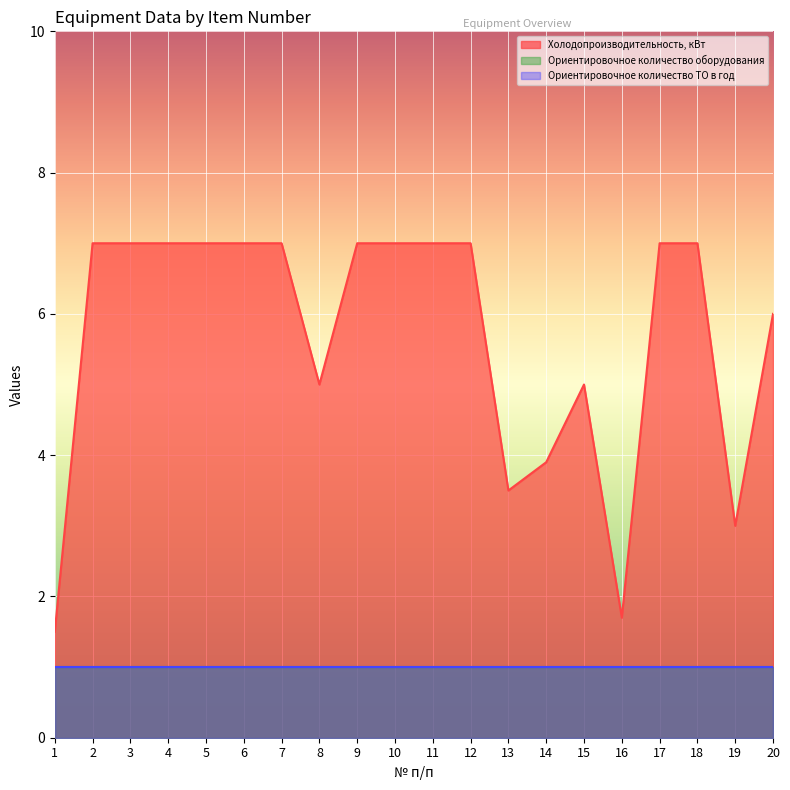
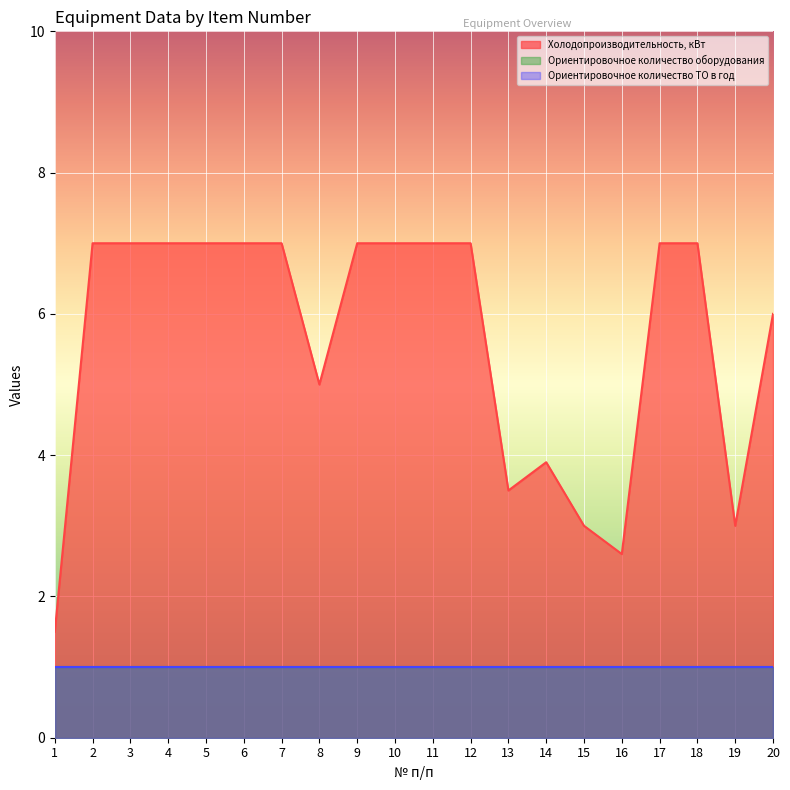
Холодопроизводительность, кВт, 15: 5 -> 3
Холодопроизводительность, кВт, 16: 1.7 -> 2.6
